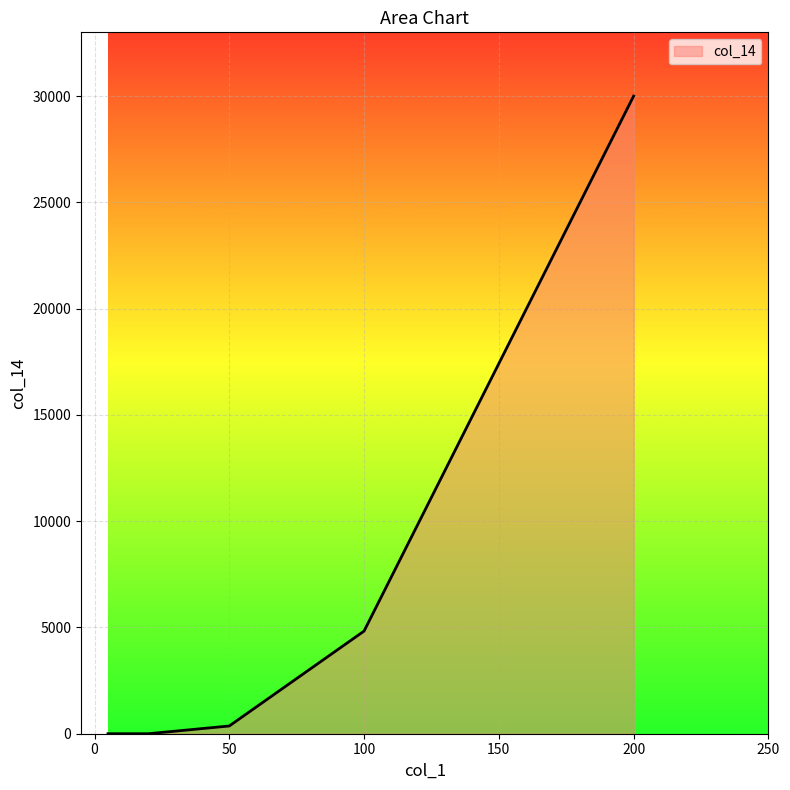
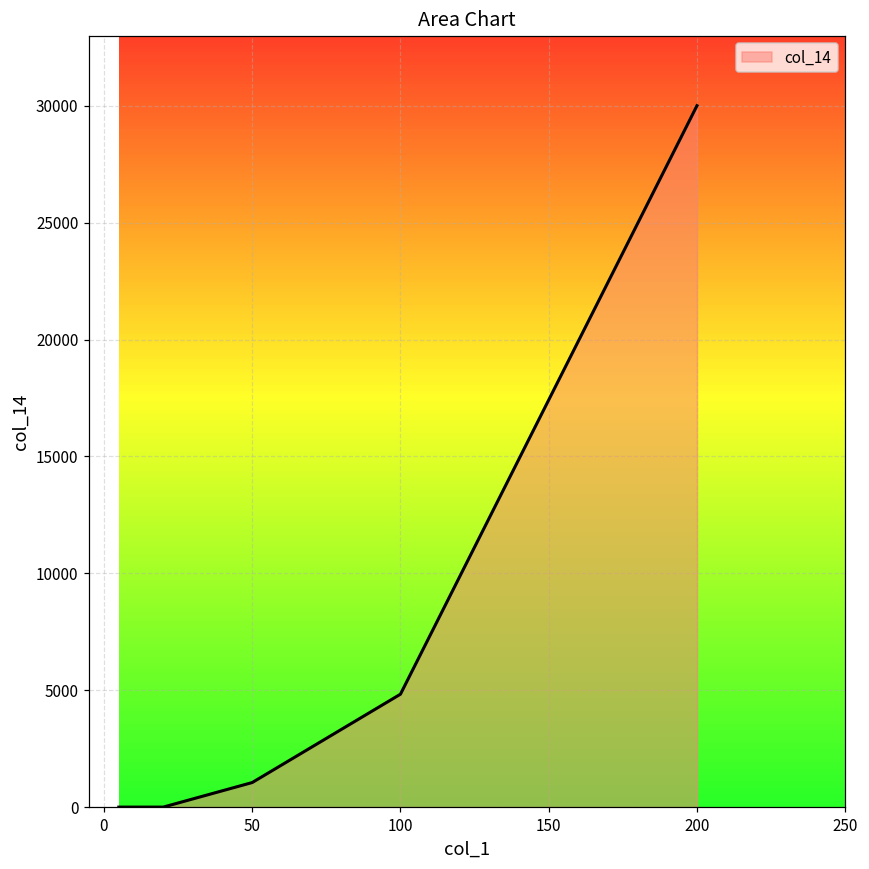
50: 400 -> 1100
